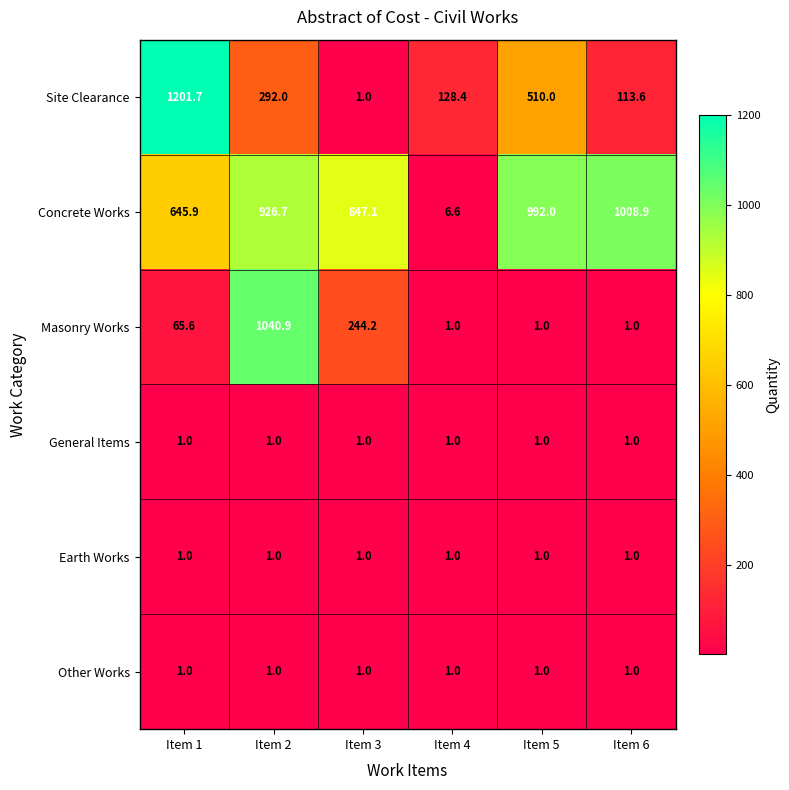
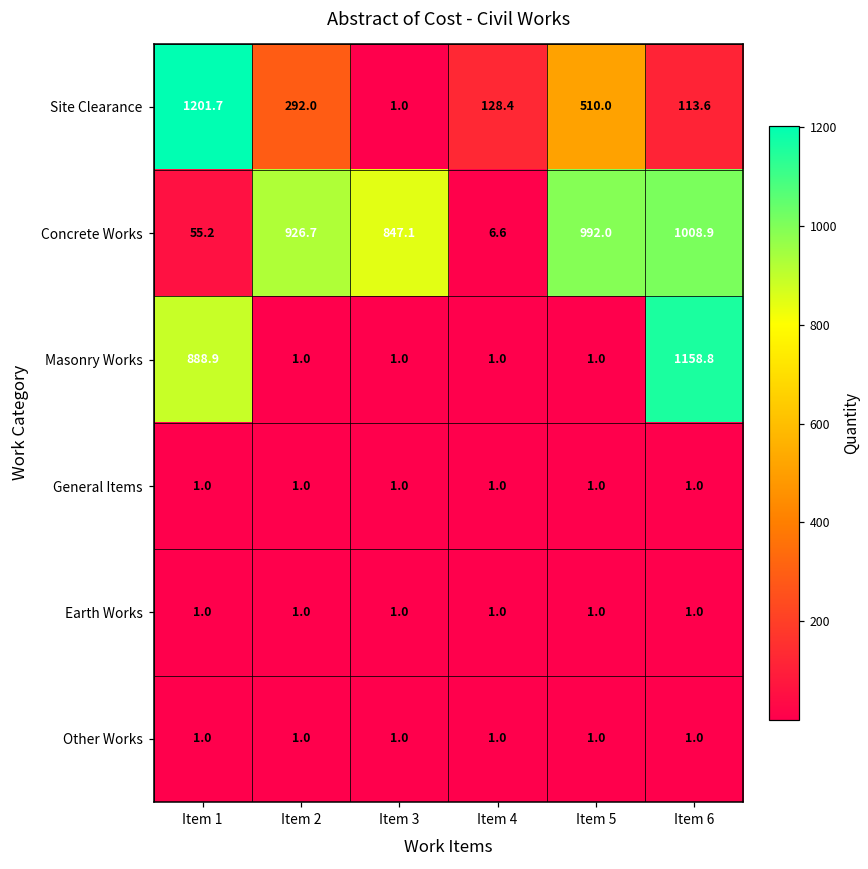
Concrete Works, Item 1: 645.9 -> 55.2
Masonry Works, Item 1: 65.6 -> 888.9
Masonry Works, Item 2: 1040.9 -> 1.0
Masonry Works, Item 3: 244.2 -> 1.0
Masonry Works, Item 6: 1.0 -> 1158.8
